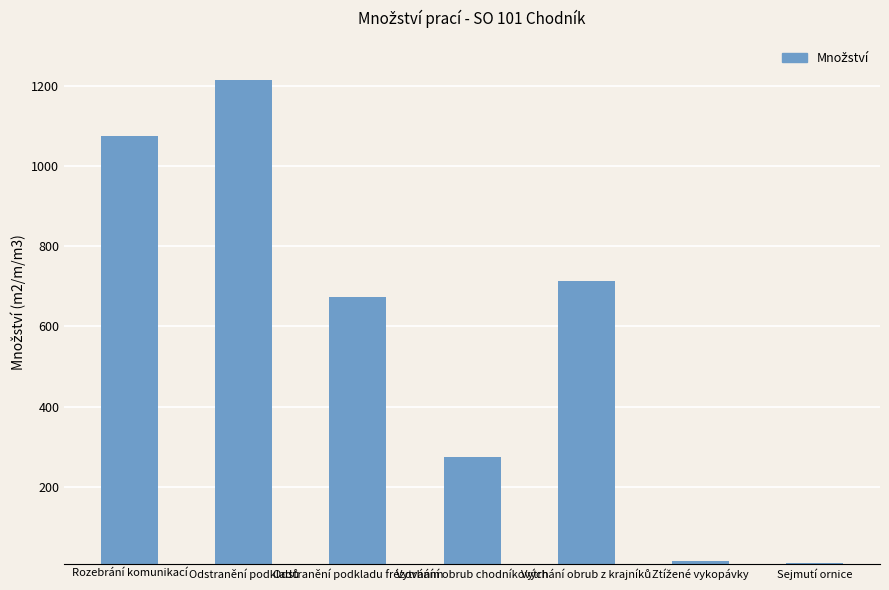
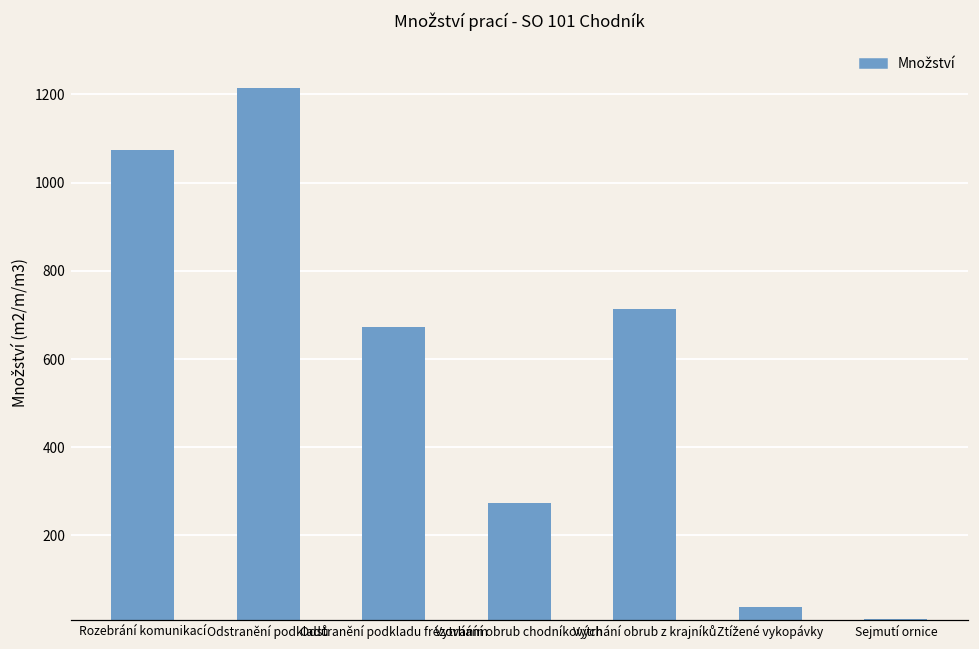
Ztížené vykopávky: 10 -> 40
